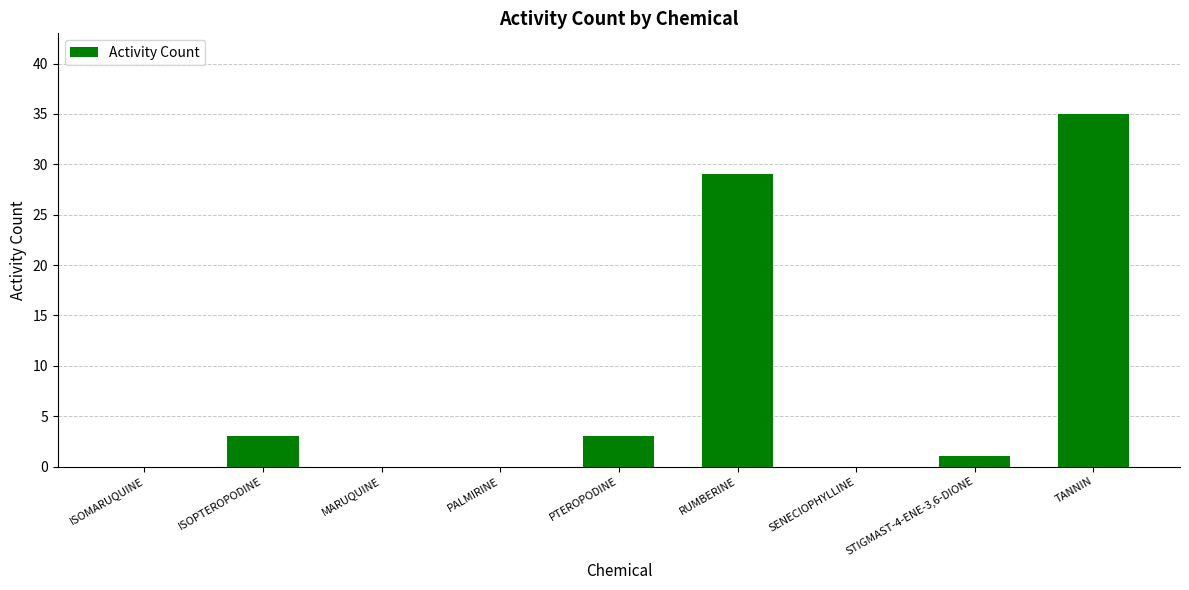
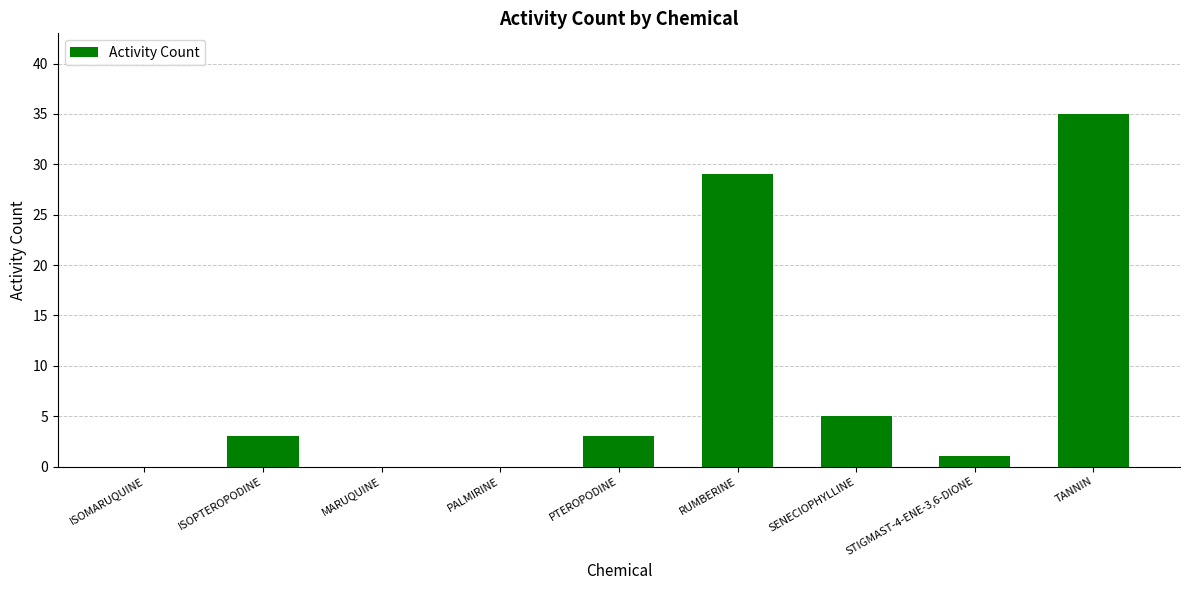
SENECIOPHYLLINE: 0 -> 5
